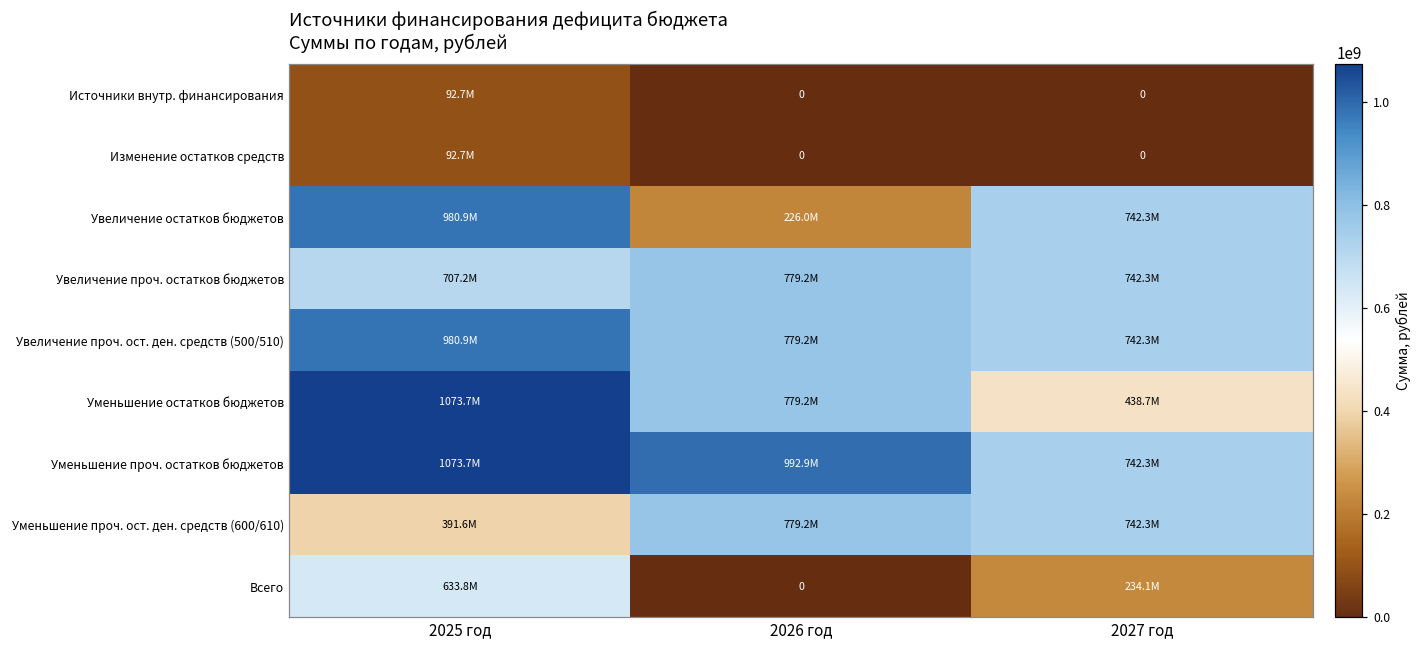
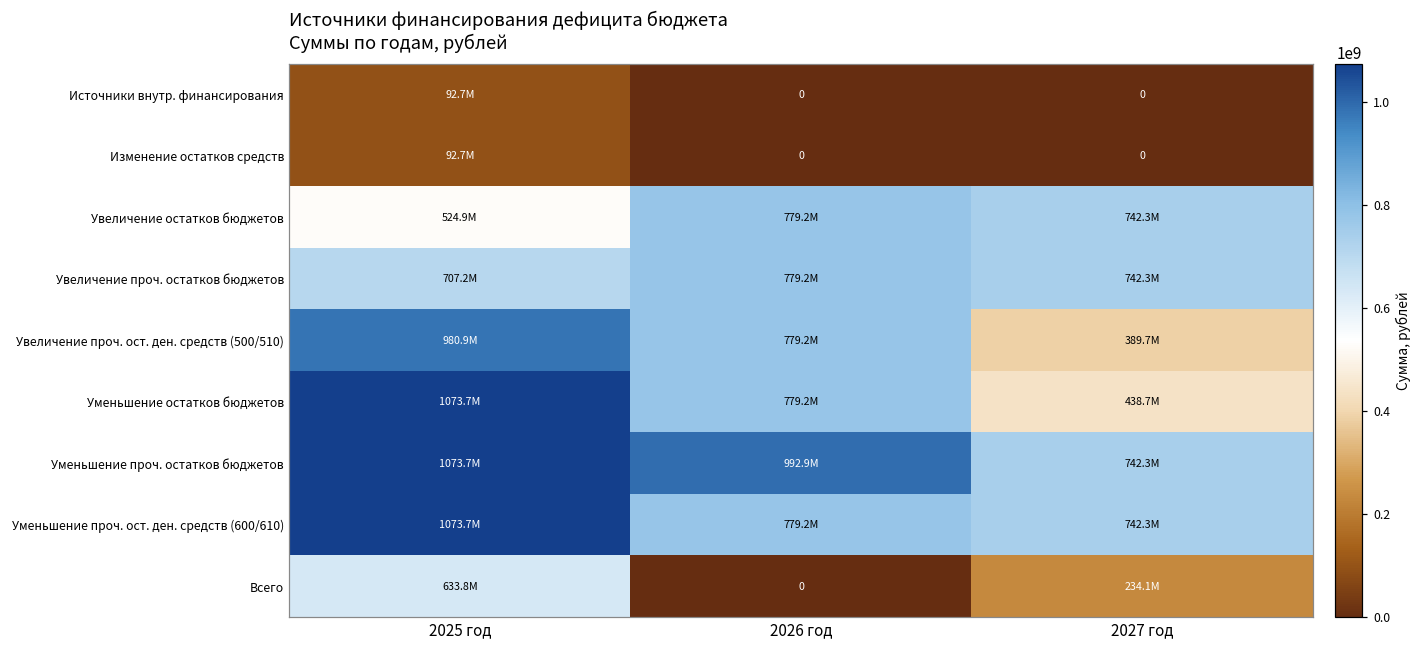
Увеличение остатков бюджетов, 2025 год: 980.9M -> 524.9M
Увеличение остатков бюджетов, 2026 год: 226.0M -> 779.2M
Увеличение проч. ост. ден. средств (500/510), 2027 год: 742.3M -> 389.7M
Уменьшение проч. ост. ден. средств (600/610), 2025 год: 391.6M -> 1073.7M
